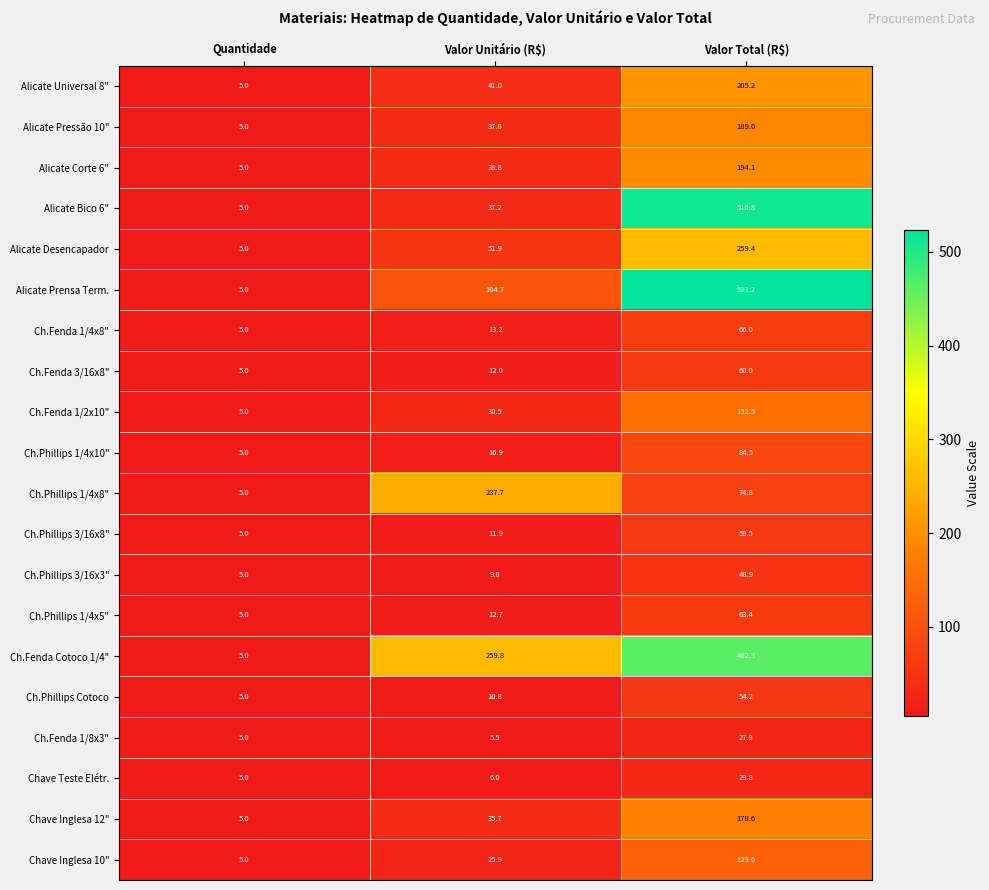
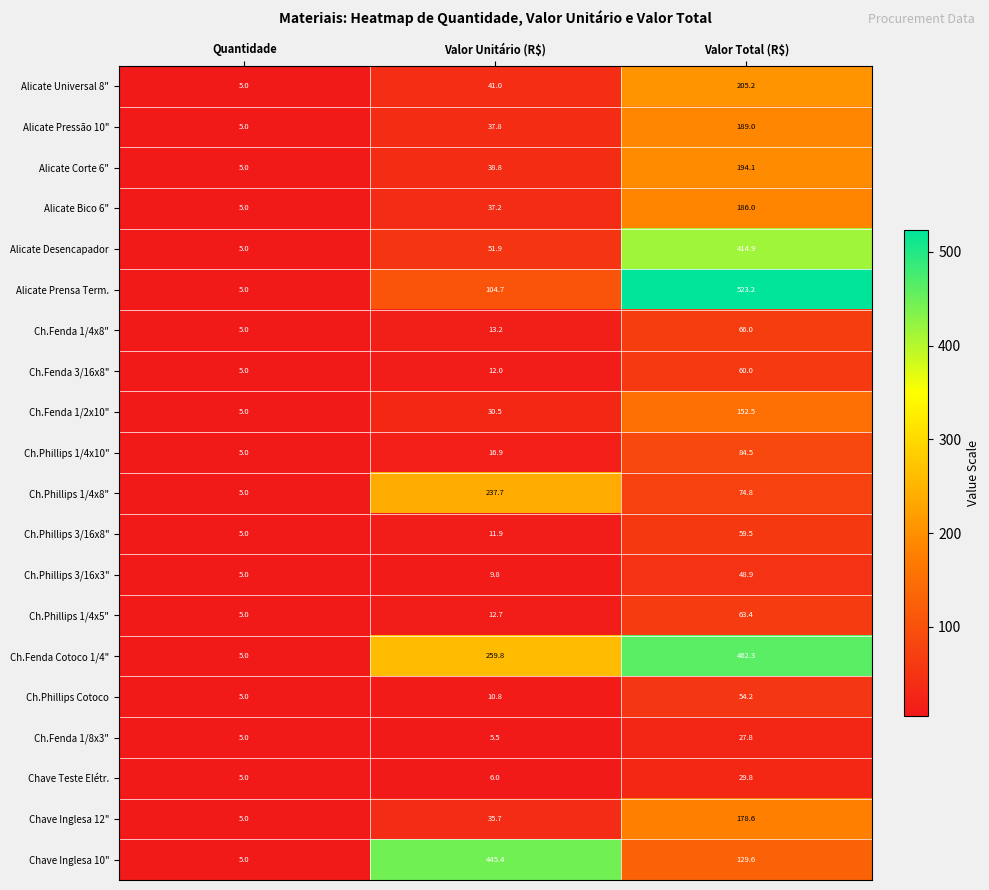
Alicate Bico 6", Valor Total (R$): 510.8 -> 186.0
Alicate Desencapador, Valor Total (R$): 259.4 -> 414.9
Chave Inglesa 10", Valor Unitário (R$): 25.9 -> 445.4
